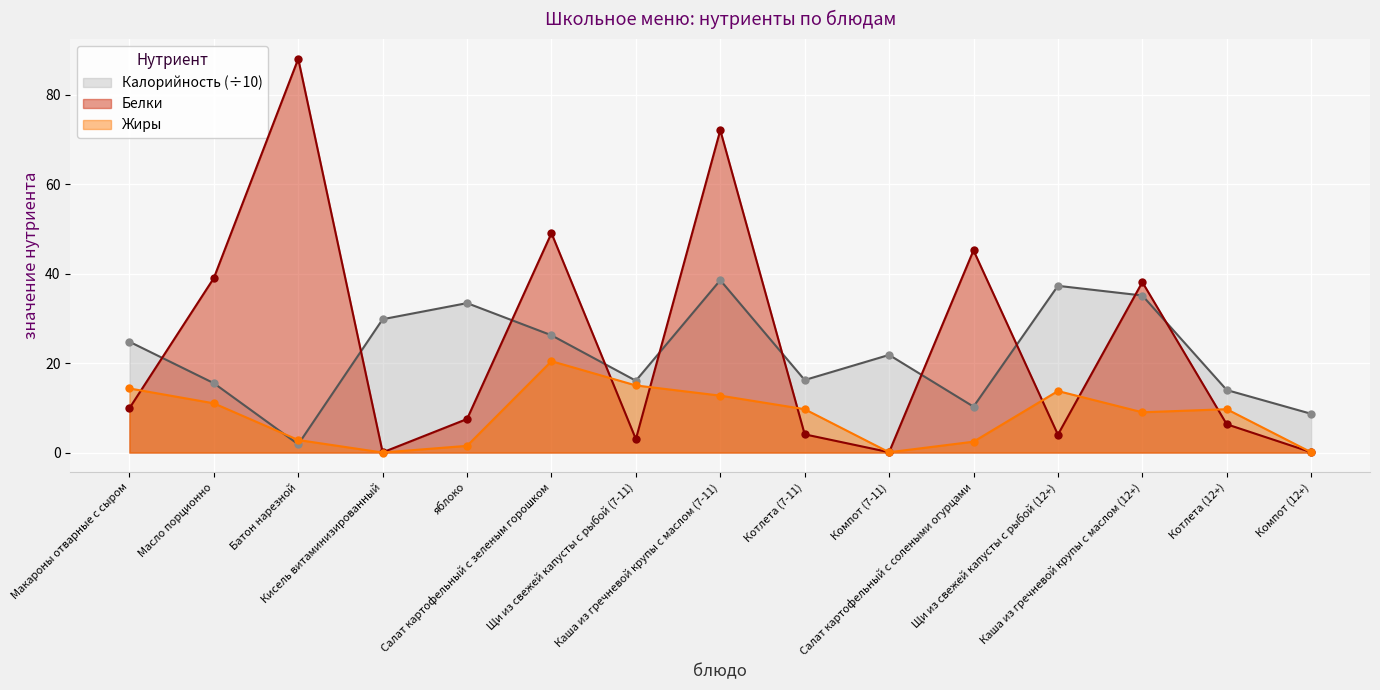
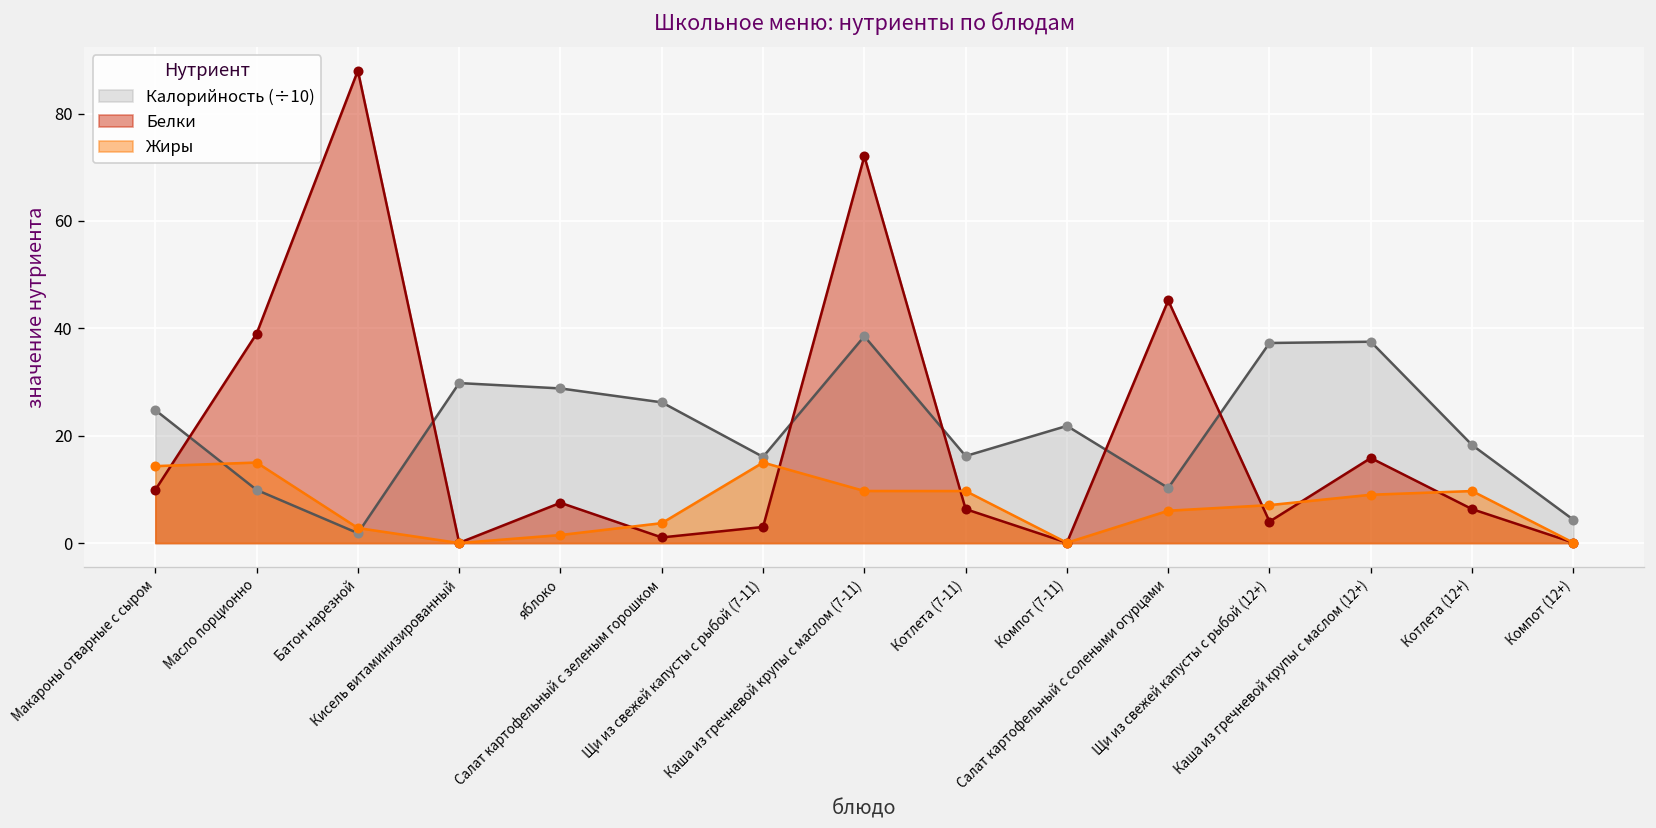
Калорийность (÷10), Масло порционно: 16 -> 10
Жиры, Масло порционно: 11 -> 15
Калорийность (÷10), яблоко: 33 -> 29
Белки, Салат картофельный с зеленым горошком: 49 -> 1
Жиры, Салат картофельный с зеленым горошком: 20 -> 4
Жиры, Каша из гречневой крупы с маслом (7-11): 13 -> 10
Белки, Котлета (7-11): 4 -> 6
Жиры, Салат картофельный с солеными огурцами: 2 -> 6
Жиры, Щи из свежей капусты с рыбой (12+): 14 -> 7
Калорийность (÷10), Каша из гречневой крупы с маслом (12+): 35 -> 38
Белки, Каша из гречневой крупы с маслом (12+): 38 -> 16
Калорийность (÷10), Котлета (12+): 14 -> 18
Калорийность (÷10), Компот (12+): 9 -> 4
